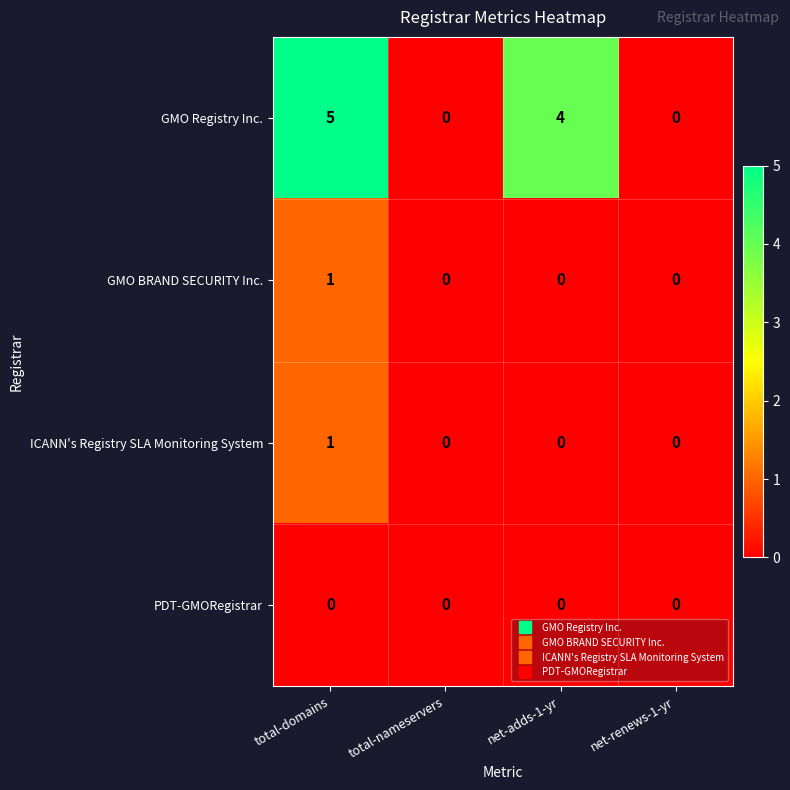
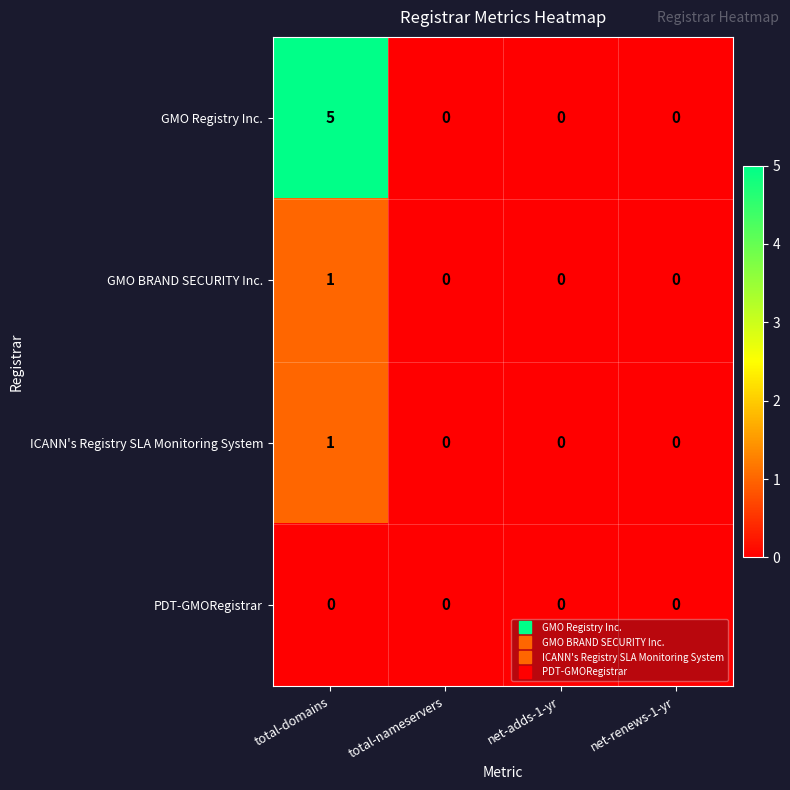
GMO Registry Inc., net-adds-1-yr: 4 -> 0
